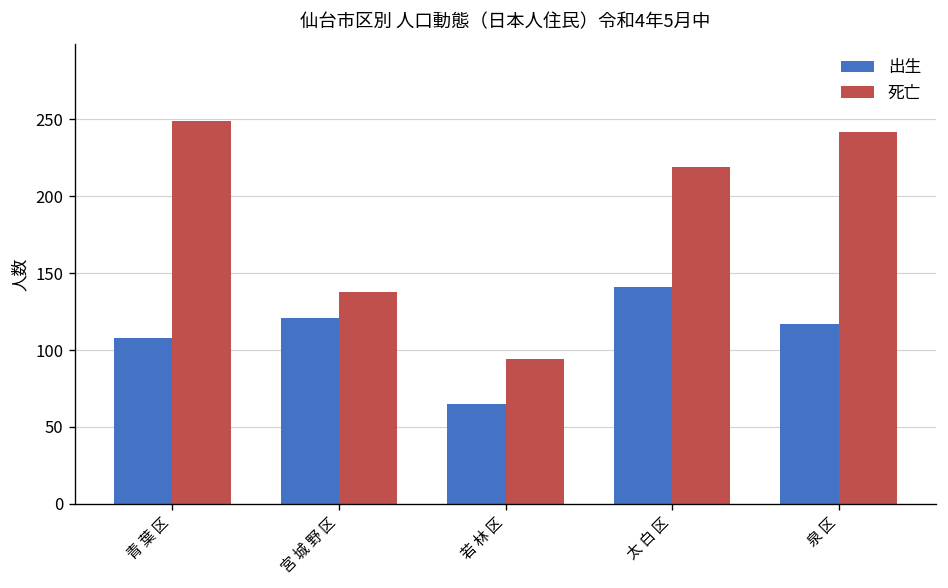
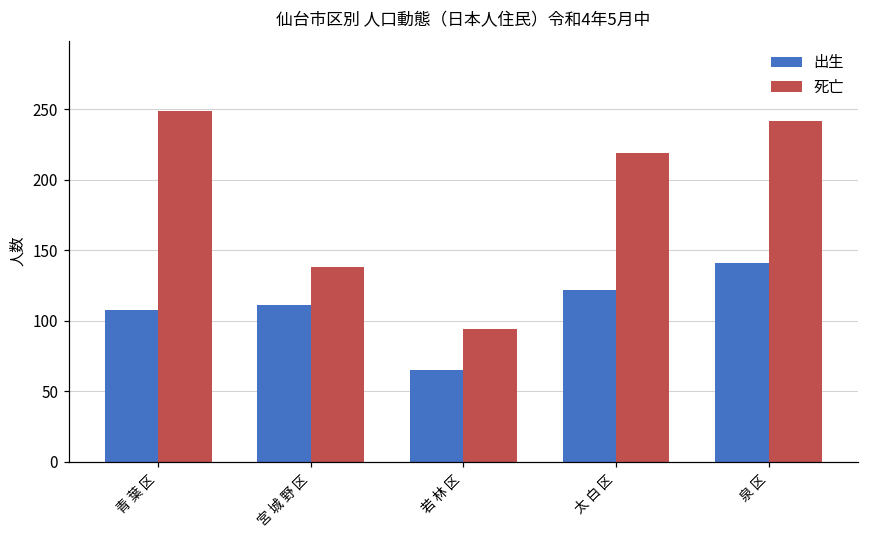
出生, 宮 城 野 区: 121 -> 111
出生, 太 白 区: 141 -> 122
出生, 泉 区: 117 -> 141
